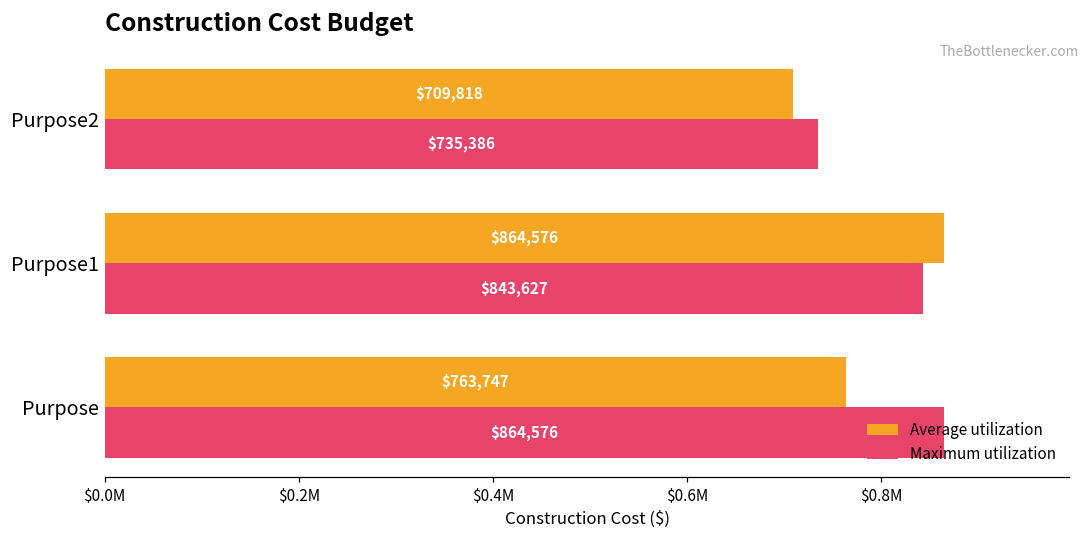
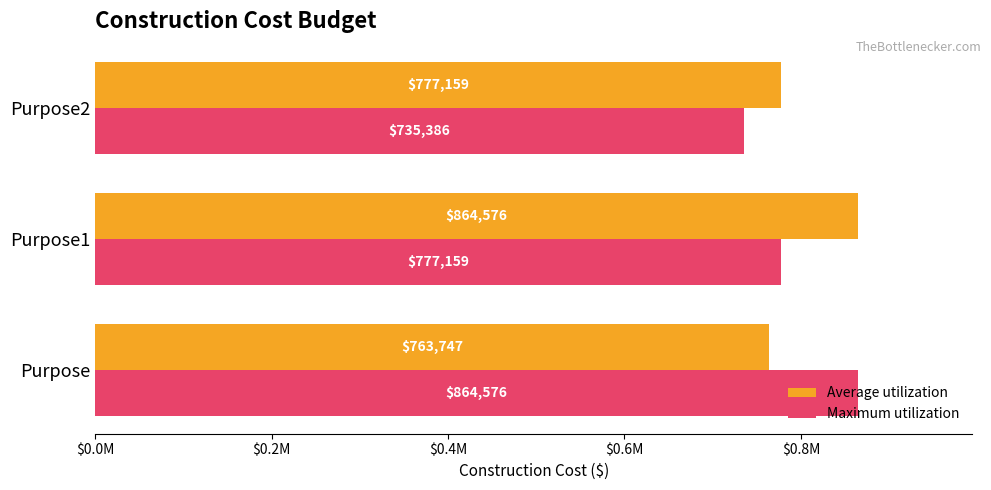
Average utilization, Purpose2: $709,818 -> $777,159
Maximum utilization, Purpose1: $843,627 -> $777,159
